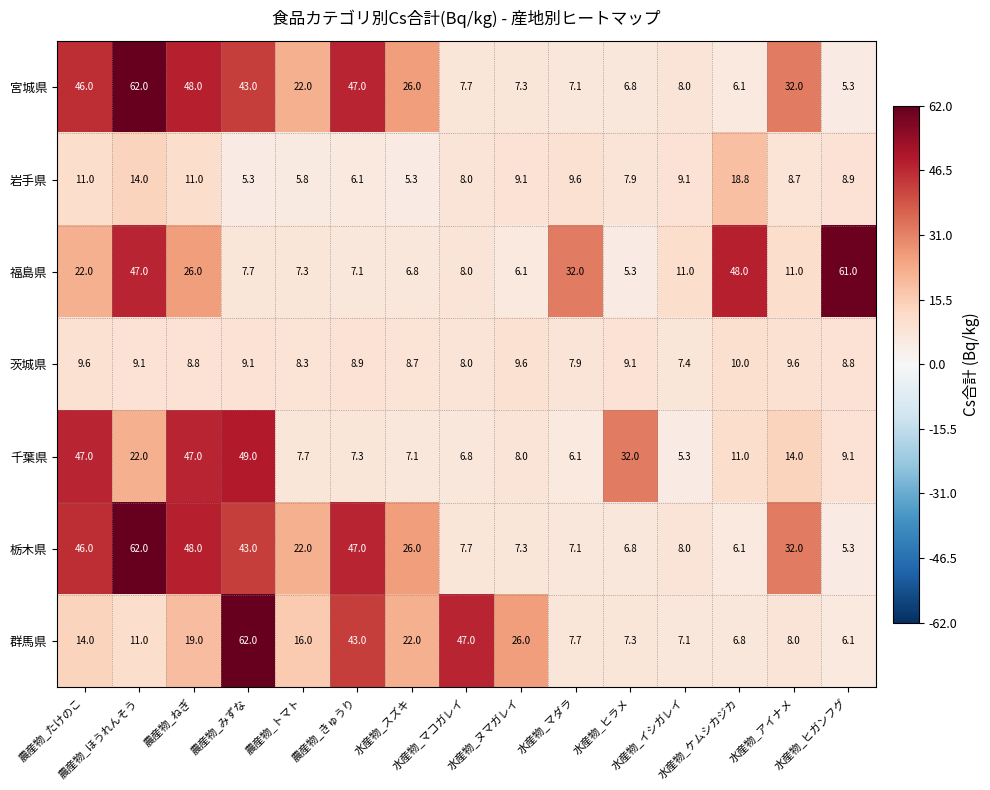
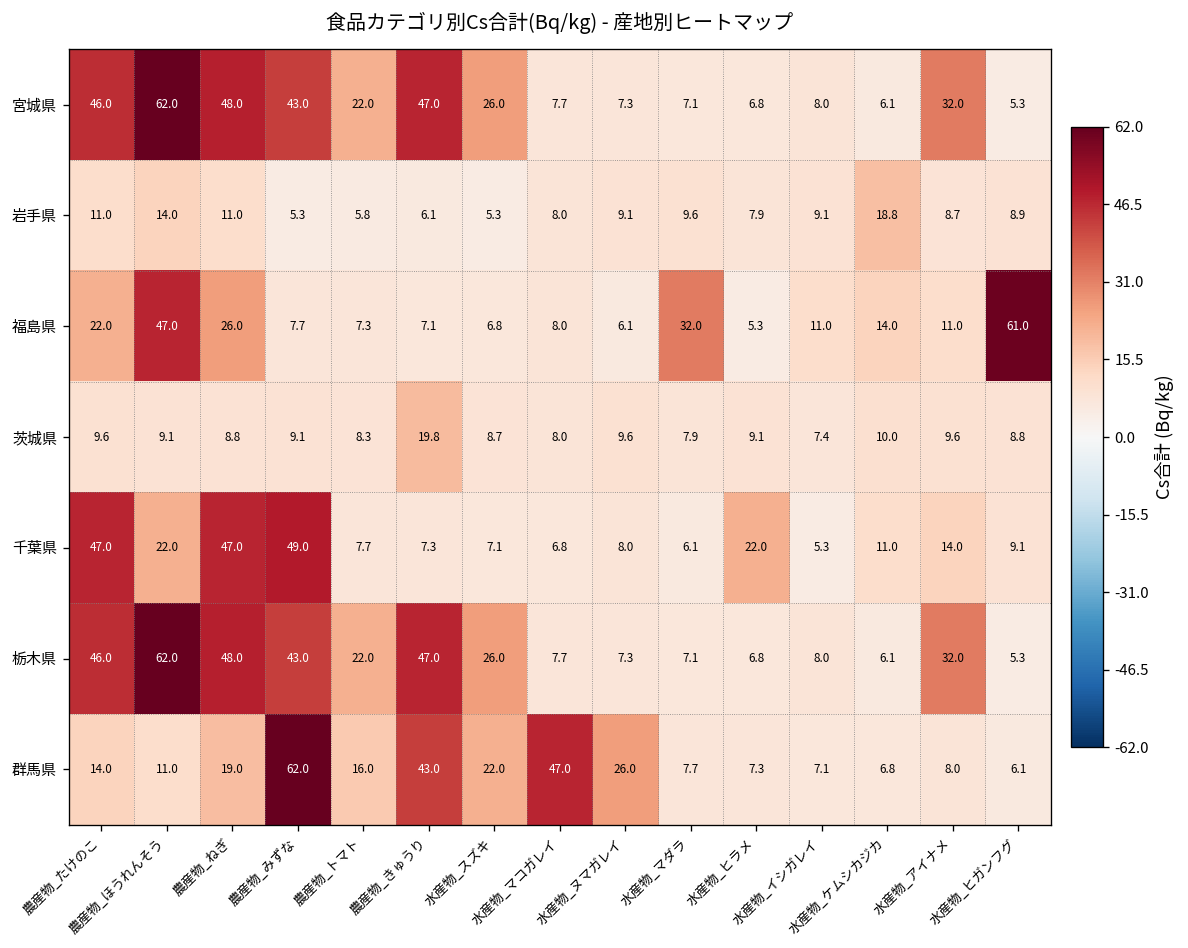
福島県, 水産物_ケムシカジカ: 48.0 -> 14.0
茨城県, 農産物_きゅうり: 8.9 -> 19.8
千葉県, 水産物_ヒラメ: 32.0 -> 22.0
